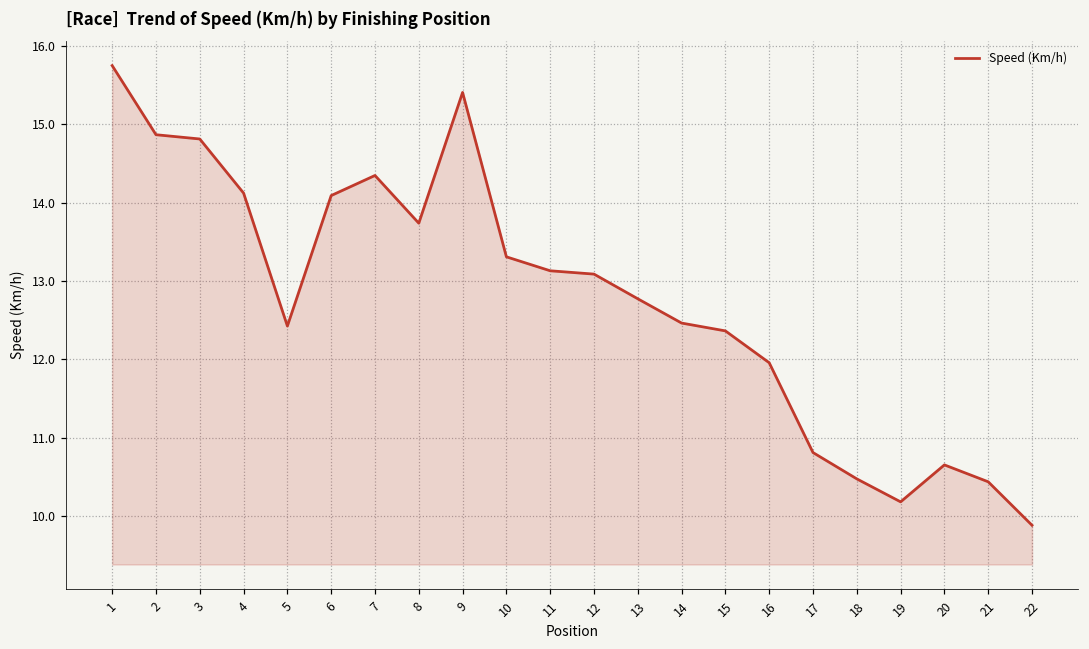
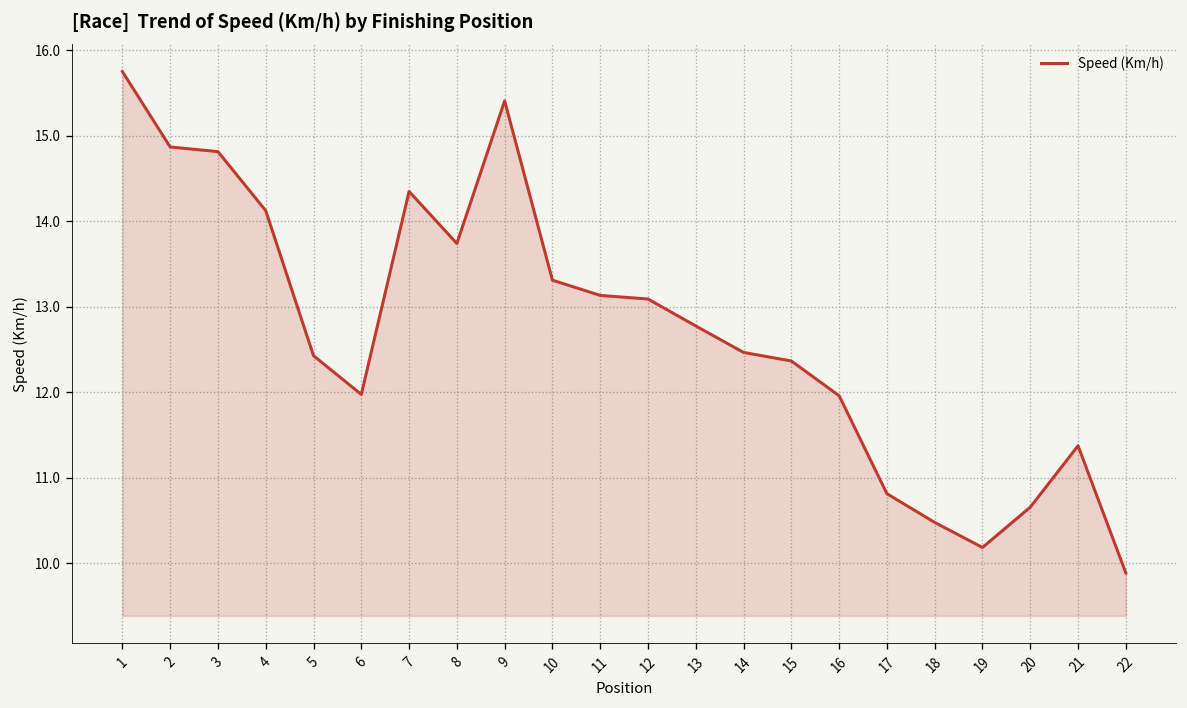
6: 14.1 -> 12.0
21: 10.4 -> 11.4
